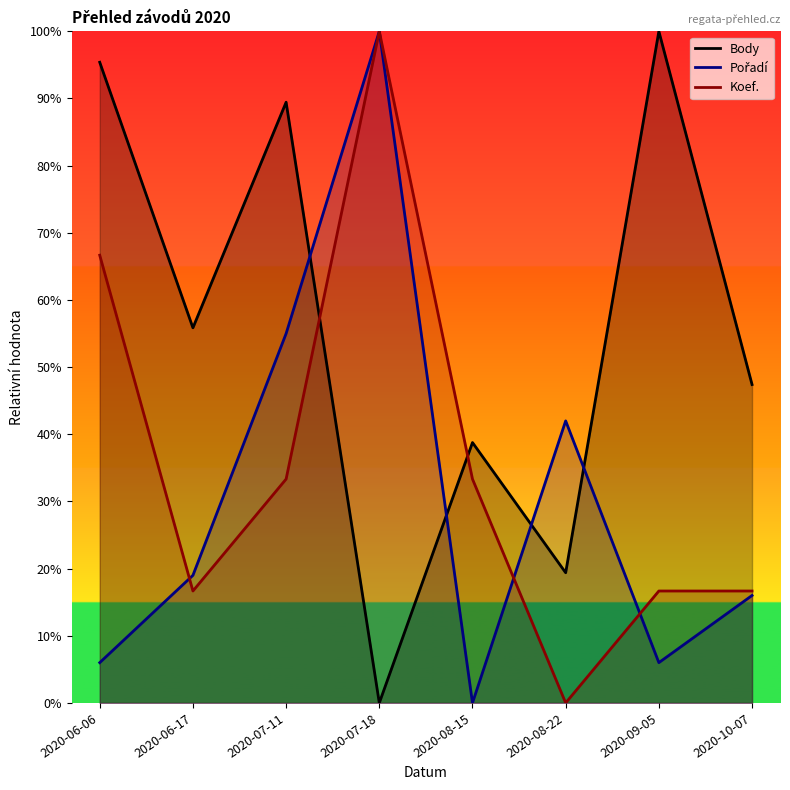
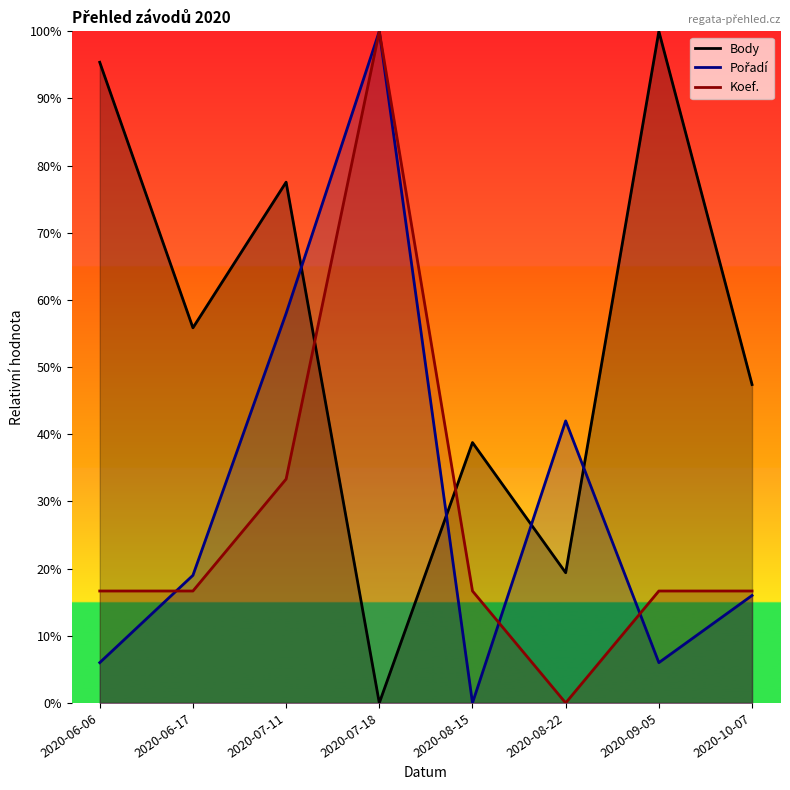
Koef., 2020-06-06: 67% -> 17%
Body, 2020-07-11: 89% -> 78%
Pořadí, 2020-07-11: 55% -> 58%
Koef., 2020-08-15: 33% -> 17%
